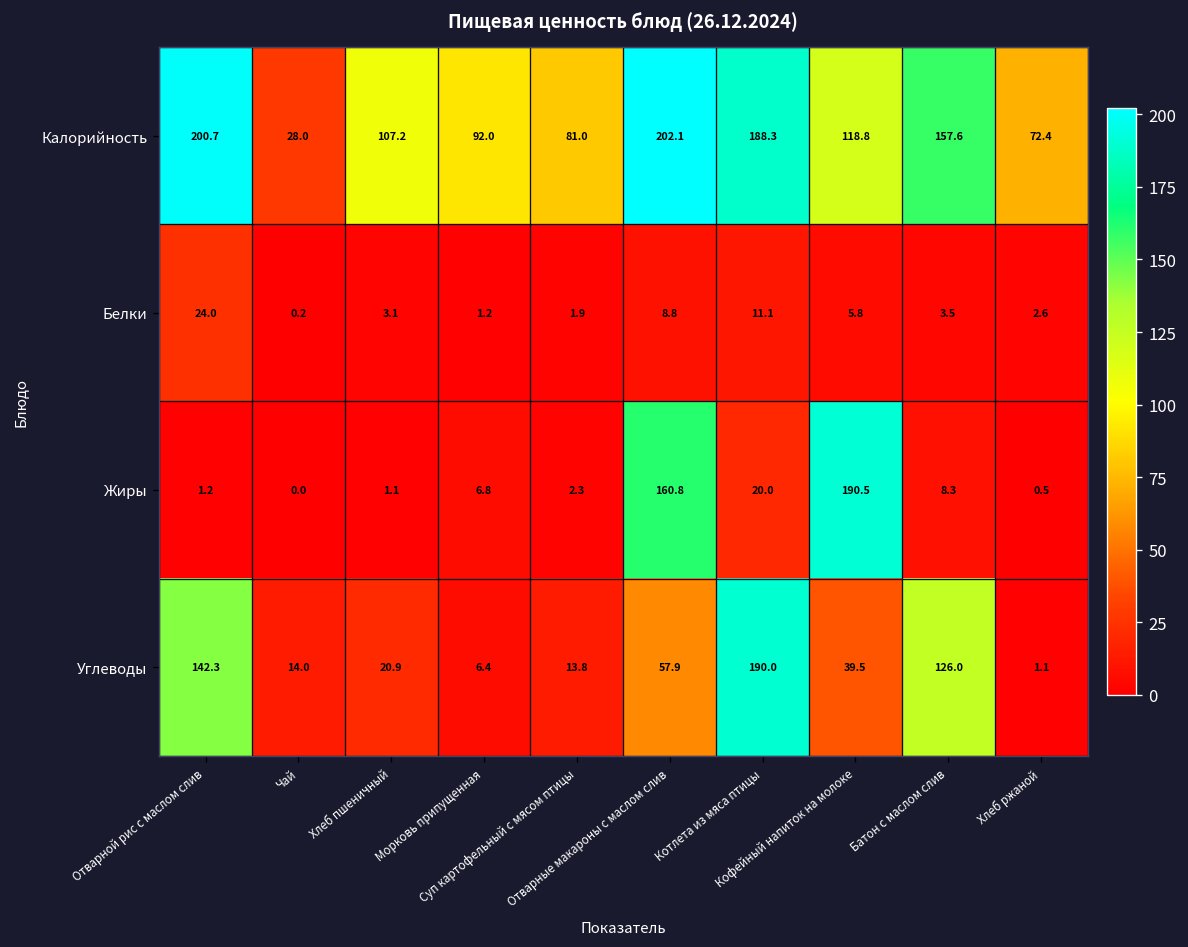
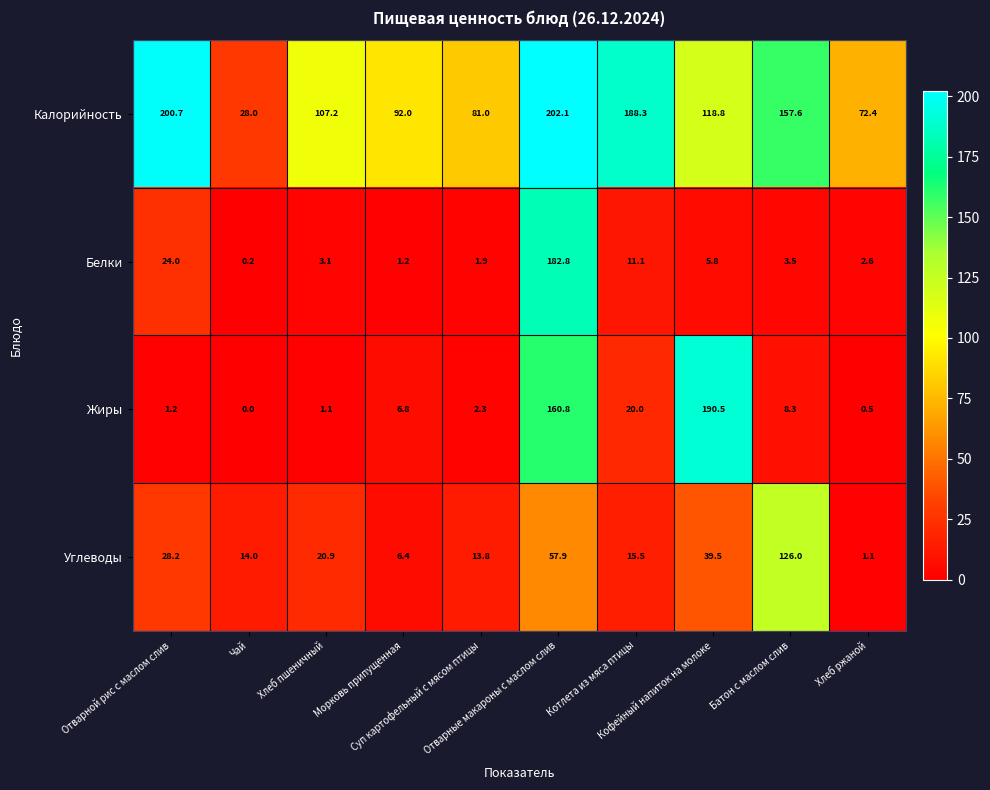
Белки, Отварные макароны с маслом слив: 8.8 -> 182.8
Углеводы, Отварной рис с маслом слив: 142.3 -> 28.2
Углеводы, Котлета из мяса птицы: 190.0 -> 15.5
